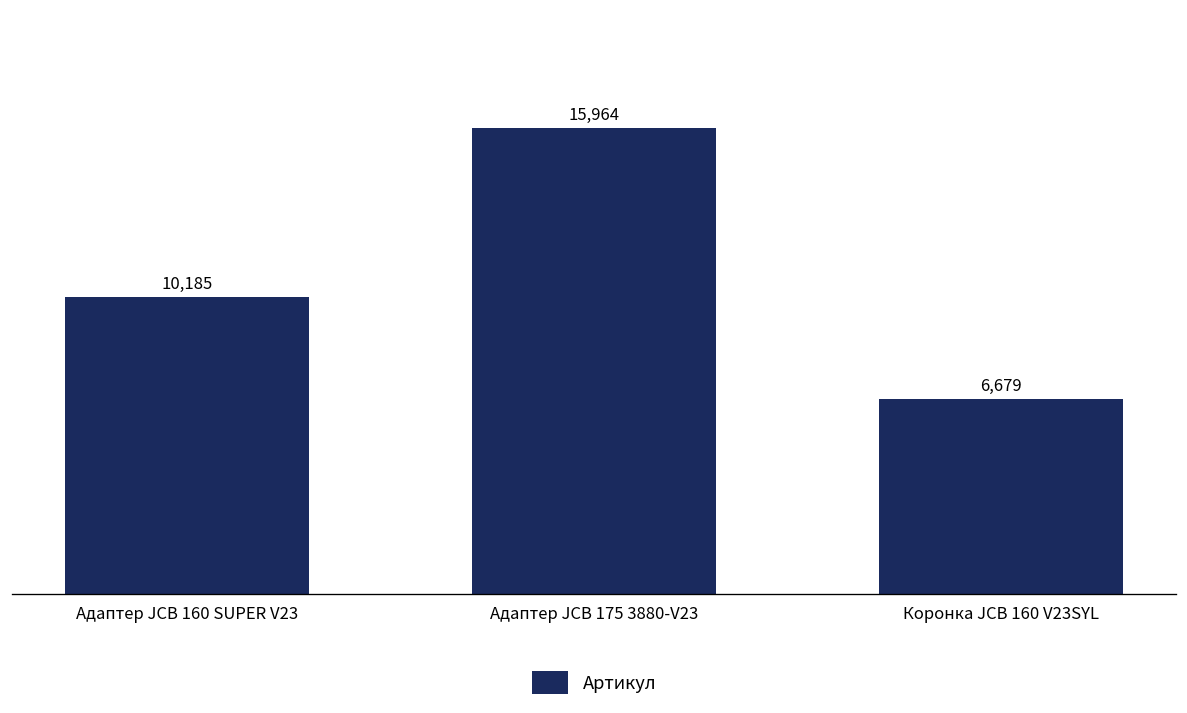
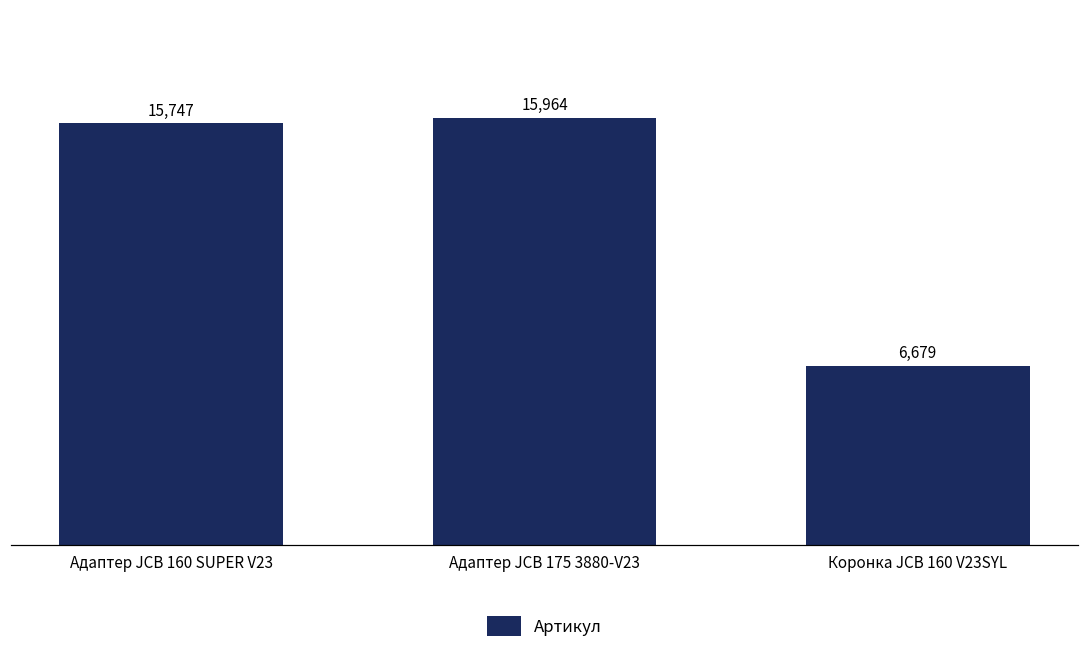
Адаптер JCB 160 SUPER V23: 10,185 -> 15,747
